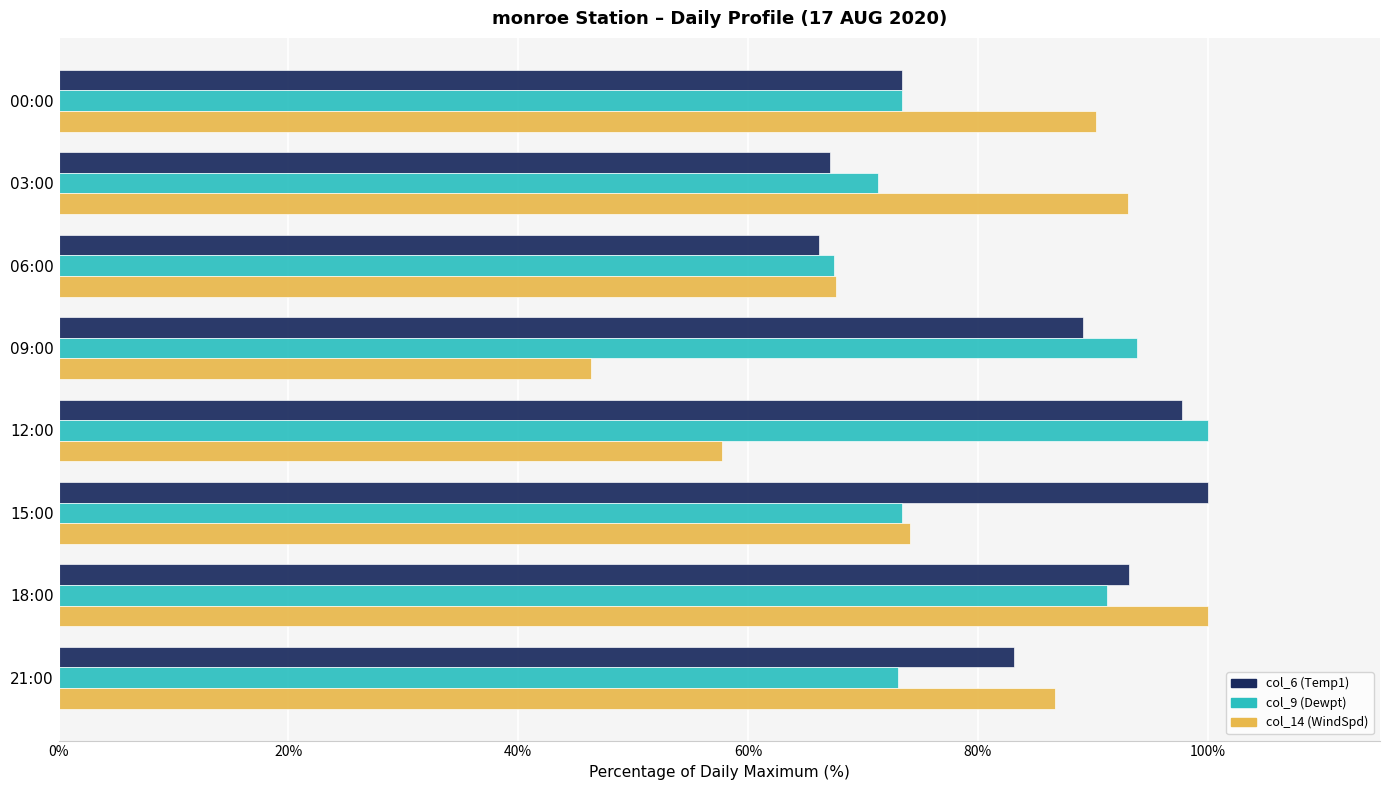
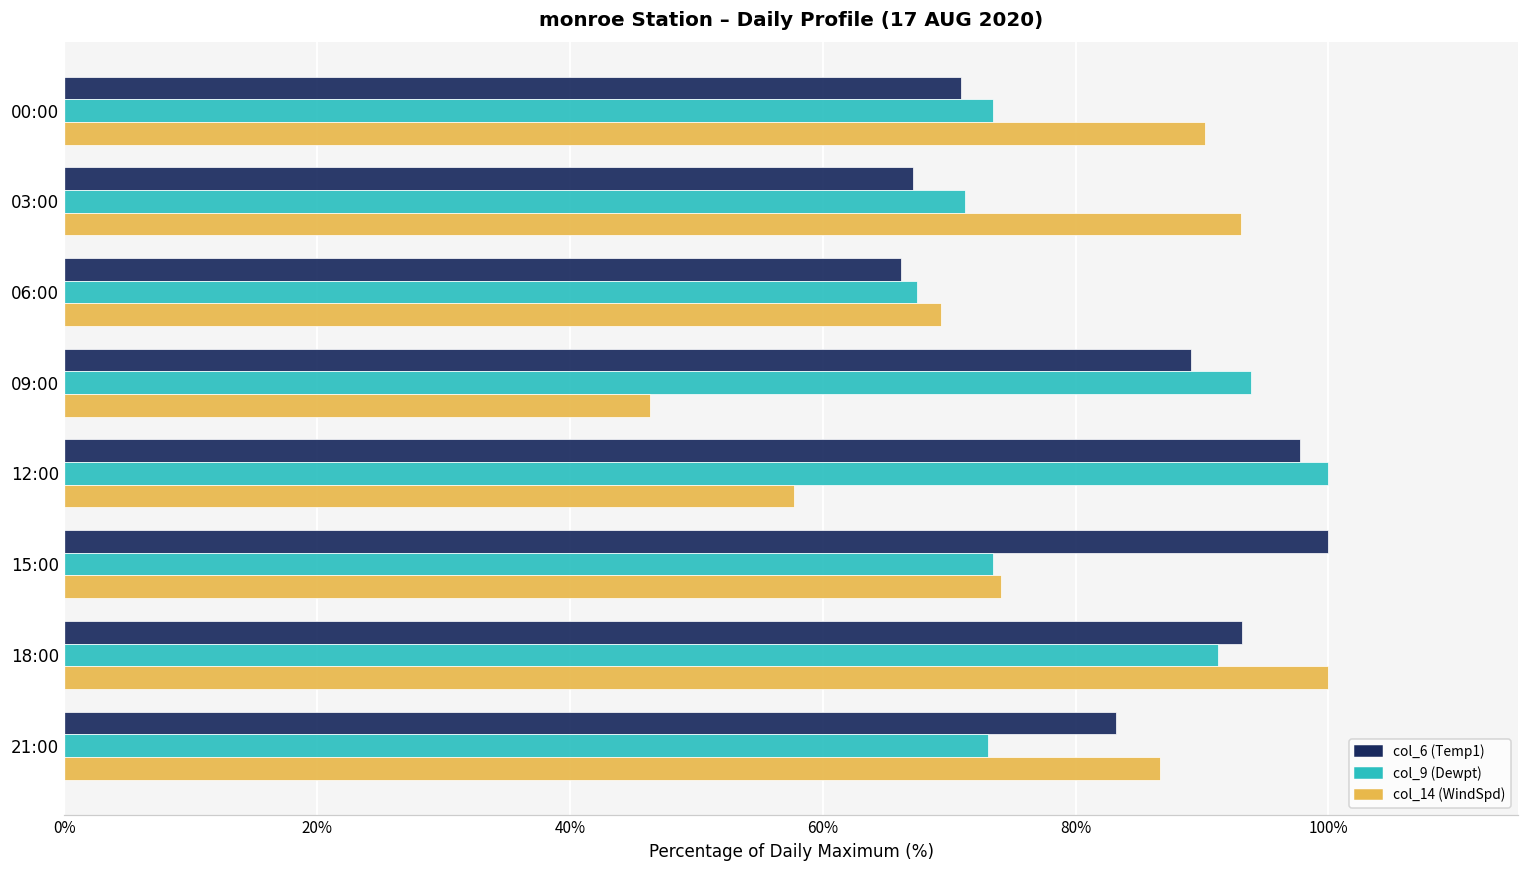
col_6 (Temp1), 00:00: 73.4% -> 71.0%
col_14 (WindSpd), 06:00: 67.7% -> 69.4%
